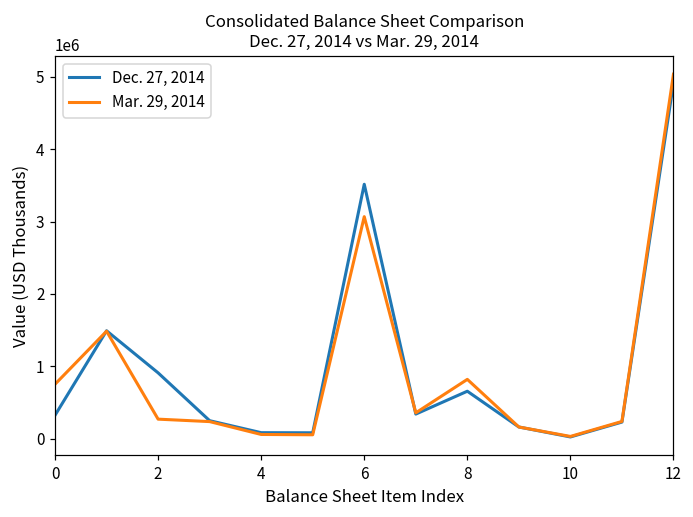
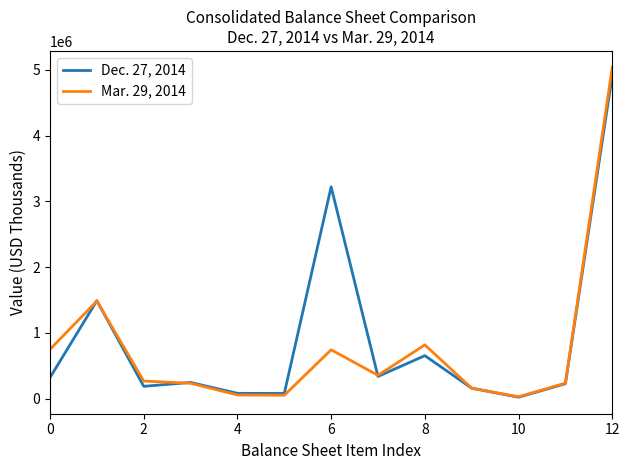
Dec. 27, 2014, 2: 900000 -> 200000
Dec. 27, 2014, 6: 3500000 -> 3200000
Mar. 29, 2014, 6: 3100000 -> 700000
